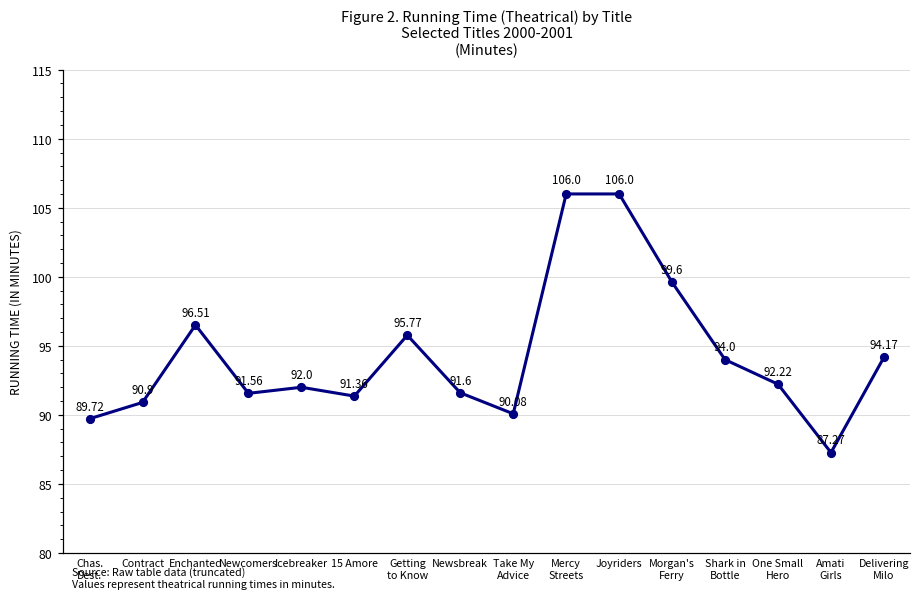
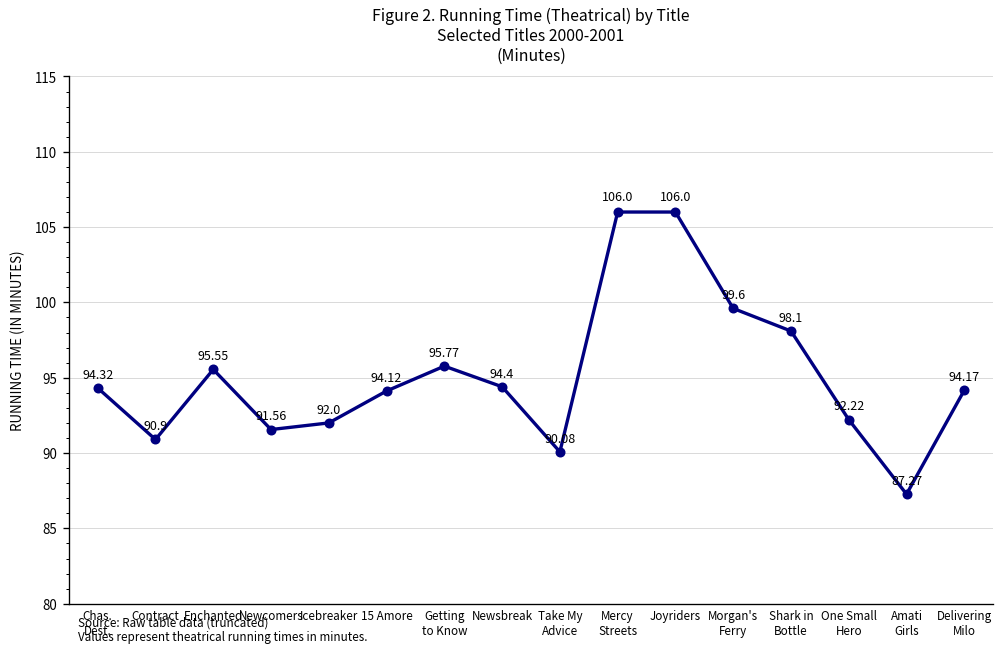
Chas. Dest.: 89.72 -> 94.32
Enchanted: 96.51 -> 95.55
15 Amore: 91.36 -> 94.12
Newsbreak: 91.6 -> 94.4
Shark in Bottle: 94.0 -> 98.1
